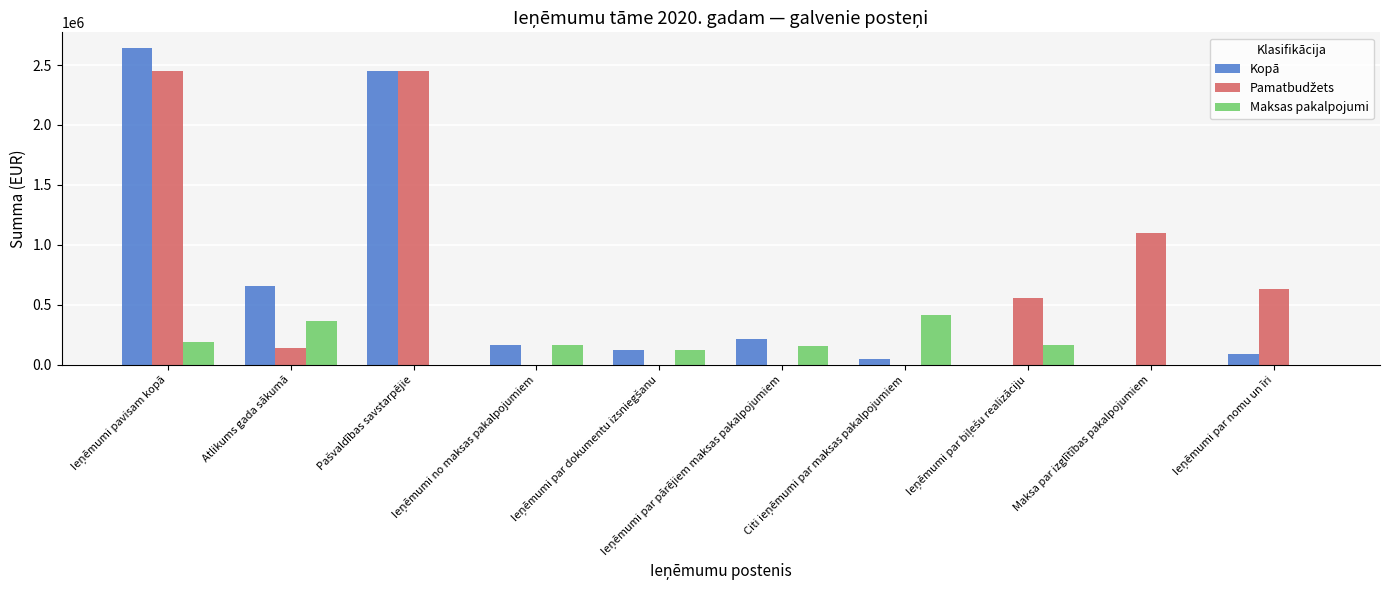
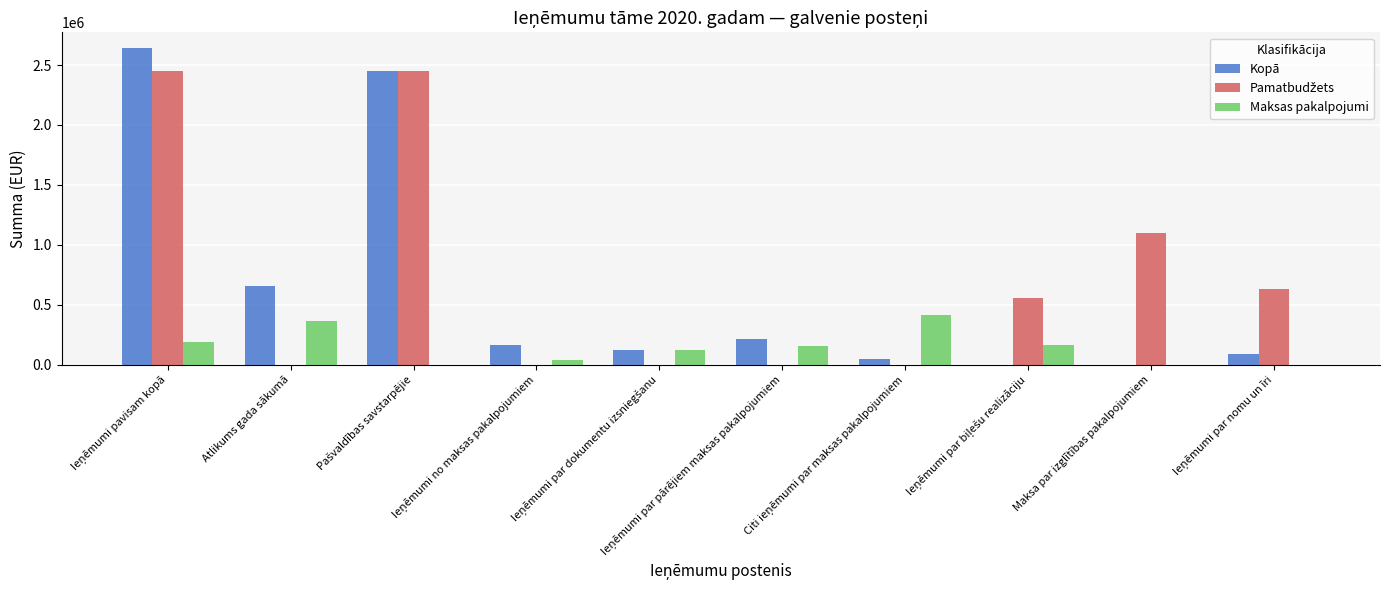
Pamatbudžets, Atlikums gada sākumā: 140000 -> 0
Maksas pakalpojumi, Ieņēmumi no maksas pakalpojumiem: 160000 -> 40000
